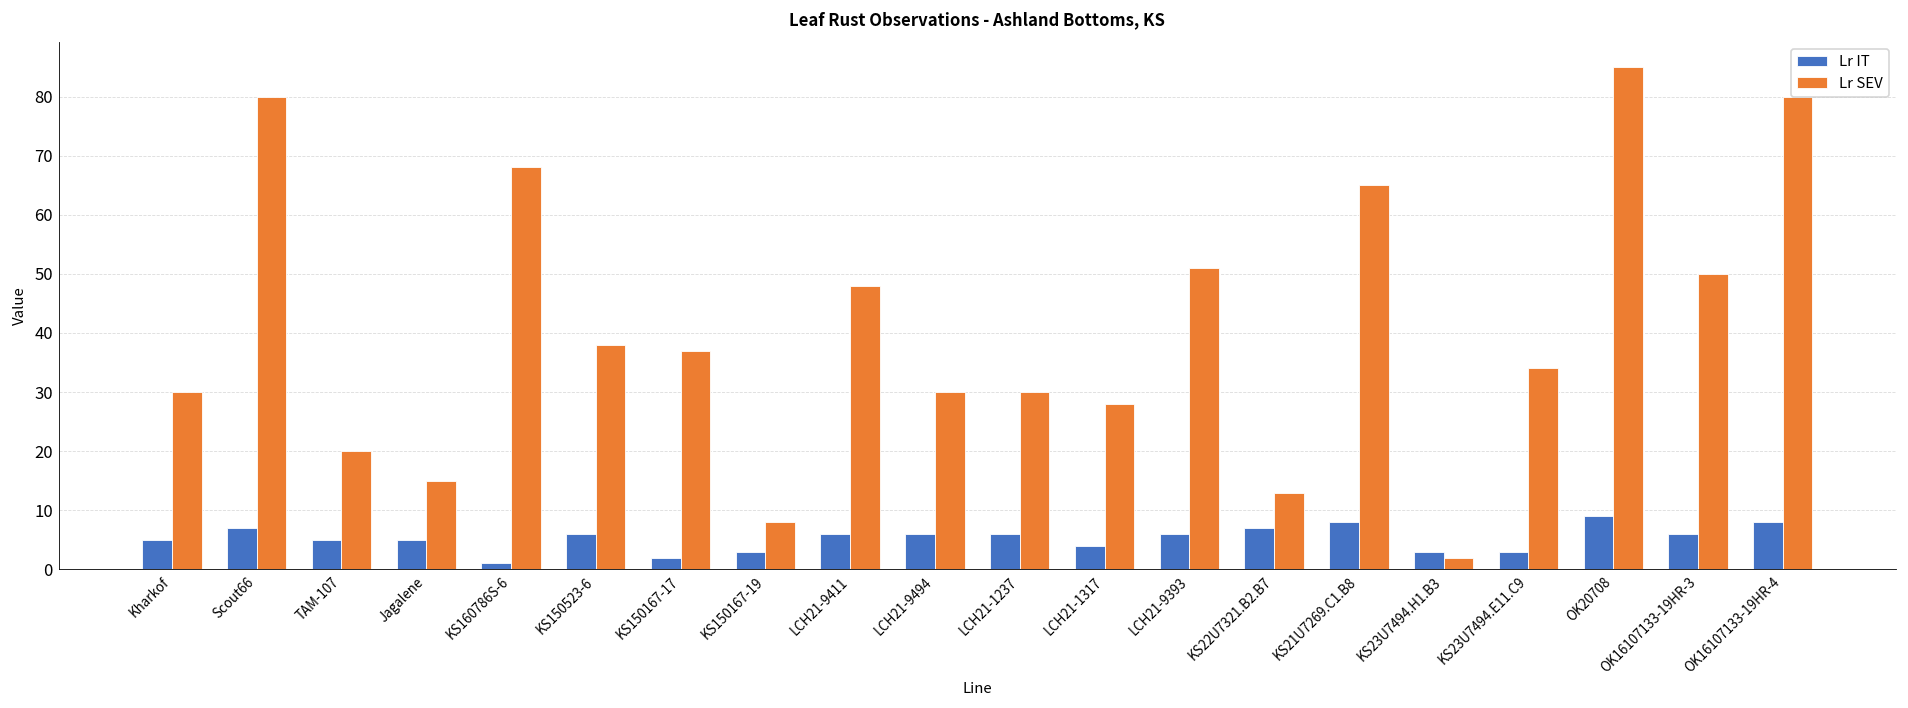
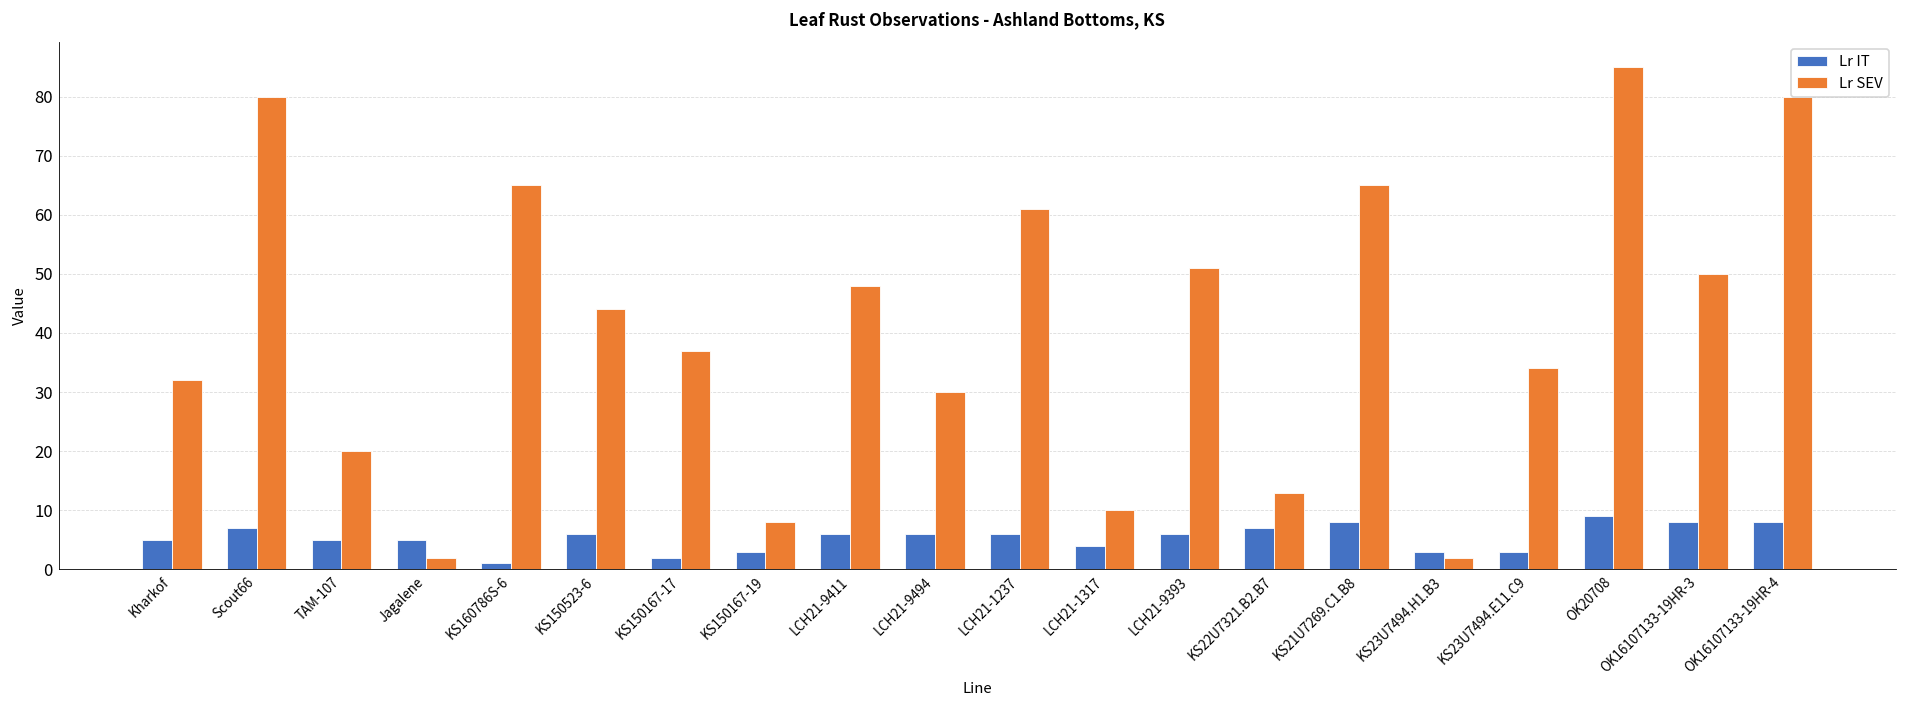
Lr SEV, Kharkof: 30 -> 32
Lr SEV, Jagalene: 15 -> 2
Lr SEV, KS160786S-6: 68 -> 65
Lr SEV, KS150523-6: 38 -> 44
Lr SEV, LCH21-1237: 30 -> 61
Lr SEV, LCH21-1317: 28 -> 10
Lr IT, OK16107133-19HR-3: 6 -> 8
